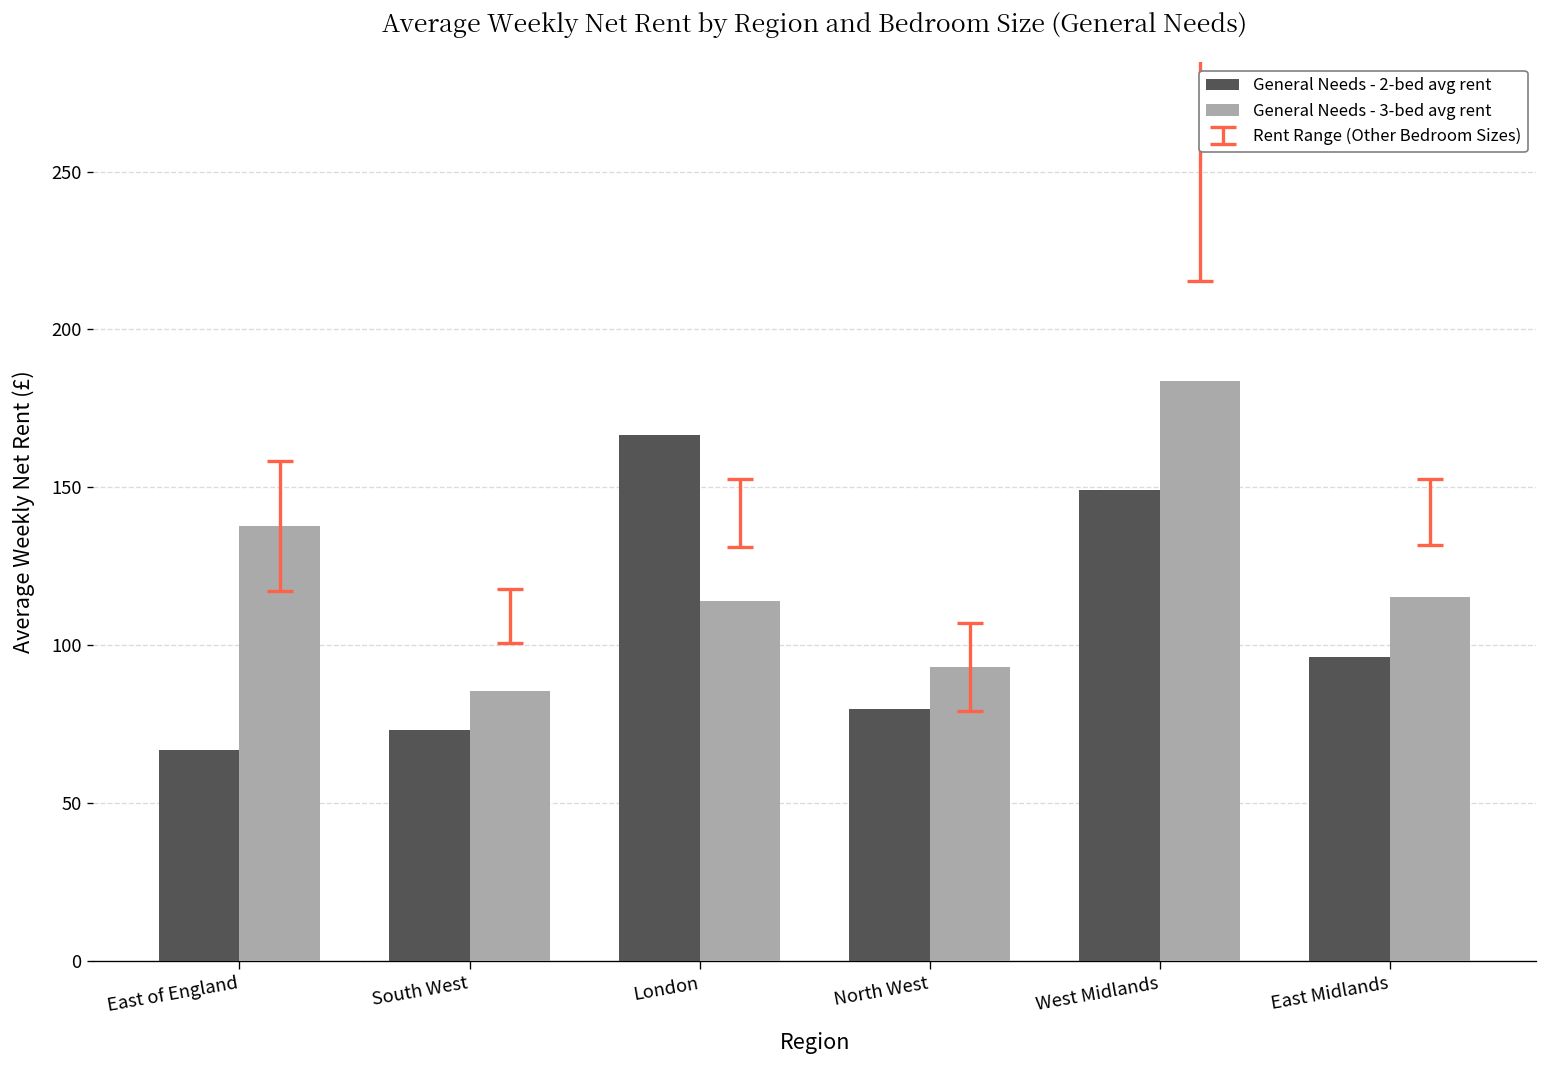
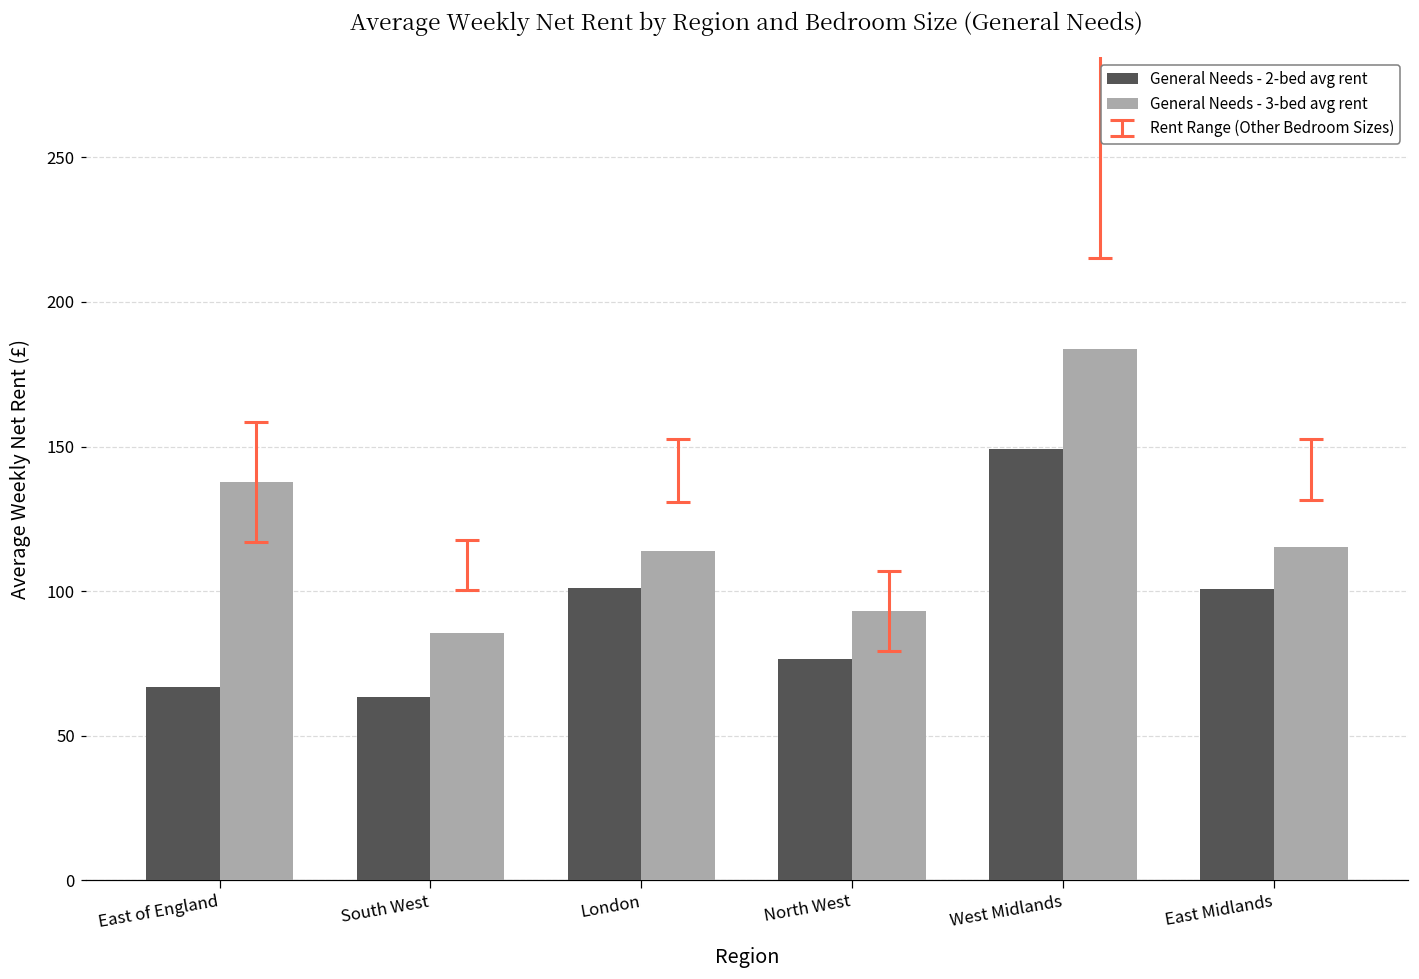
General Needs - 2-bed avg rent, South West: 73 -> 63
General Needs - 2-bed avg rent, London: 167 -> 101
General Needs - 2-bed avg rent, North West: 80 -> 76
General Needs - 2-bed avg rent, East Midlands: 96 -> 101
